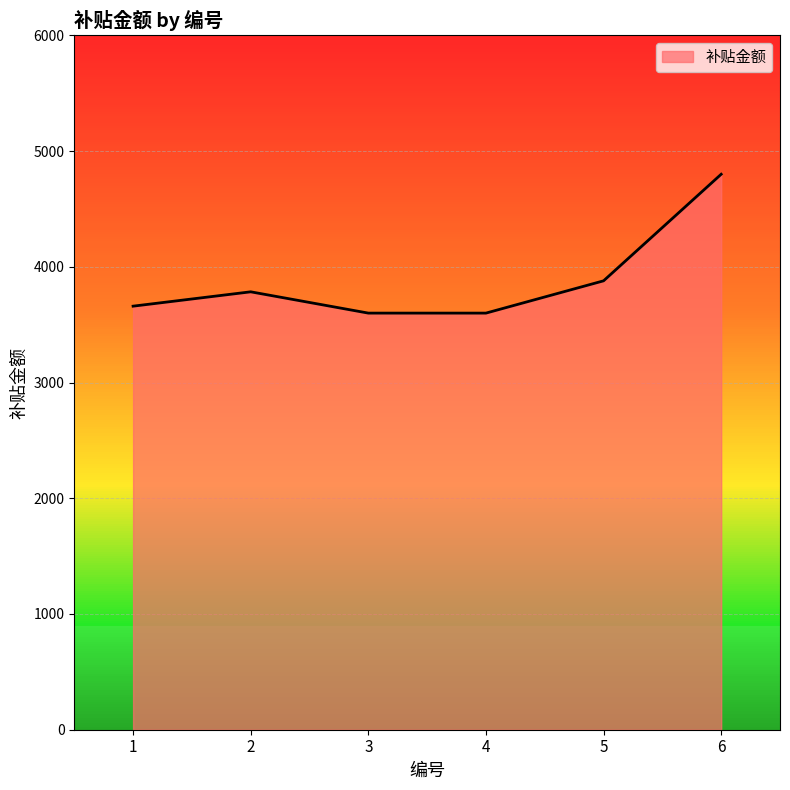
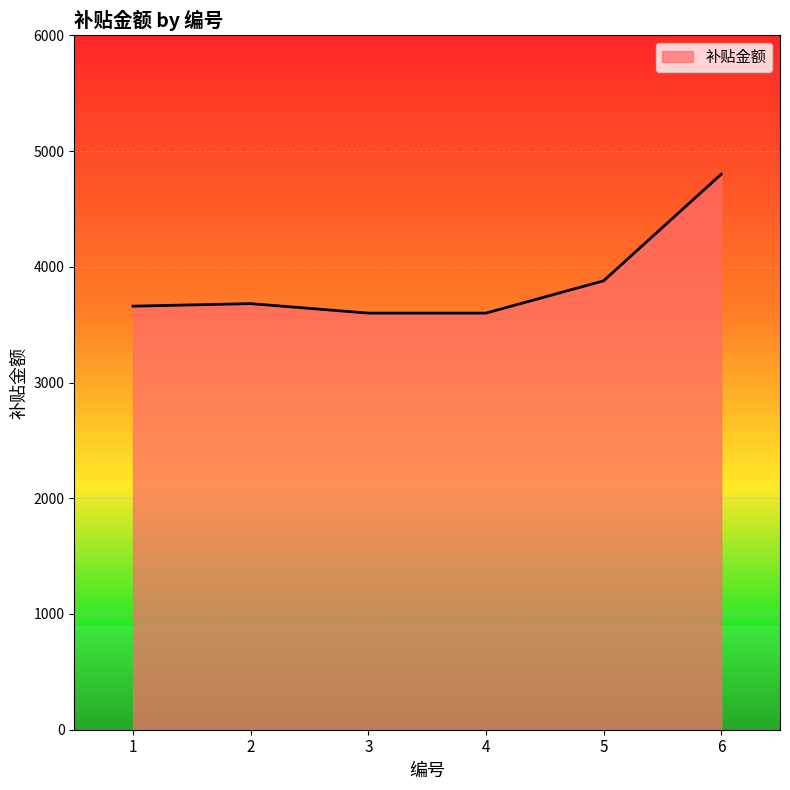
2: 3780 -> 3680
